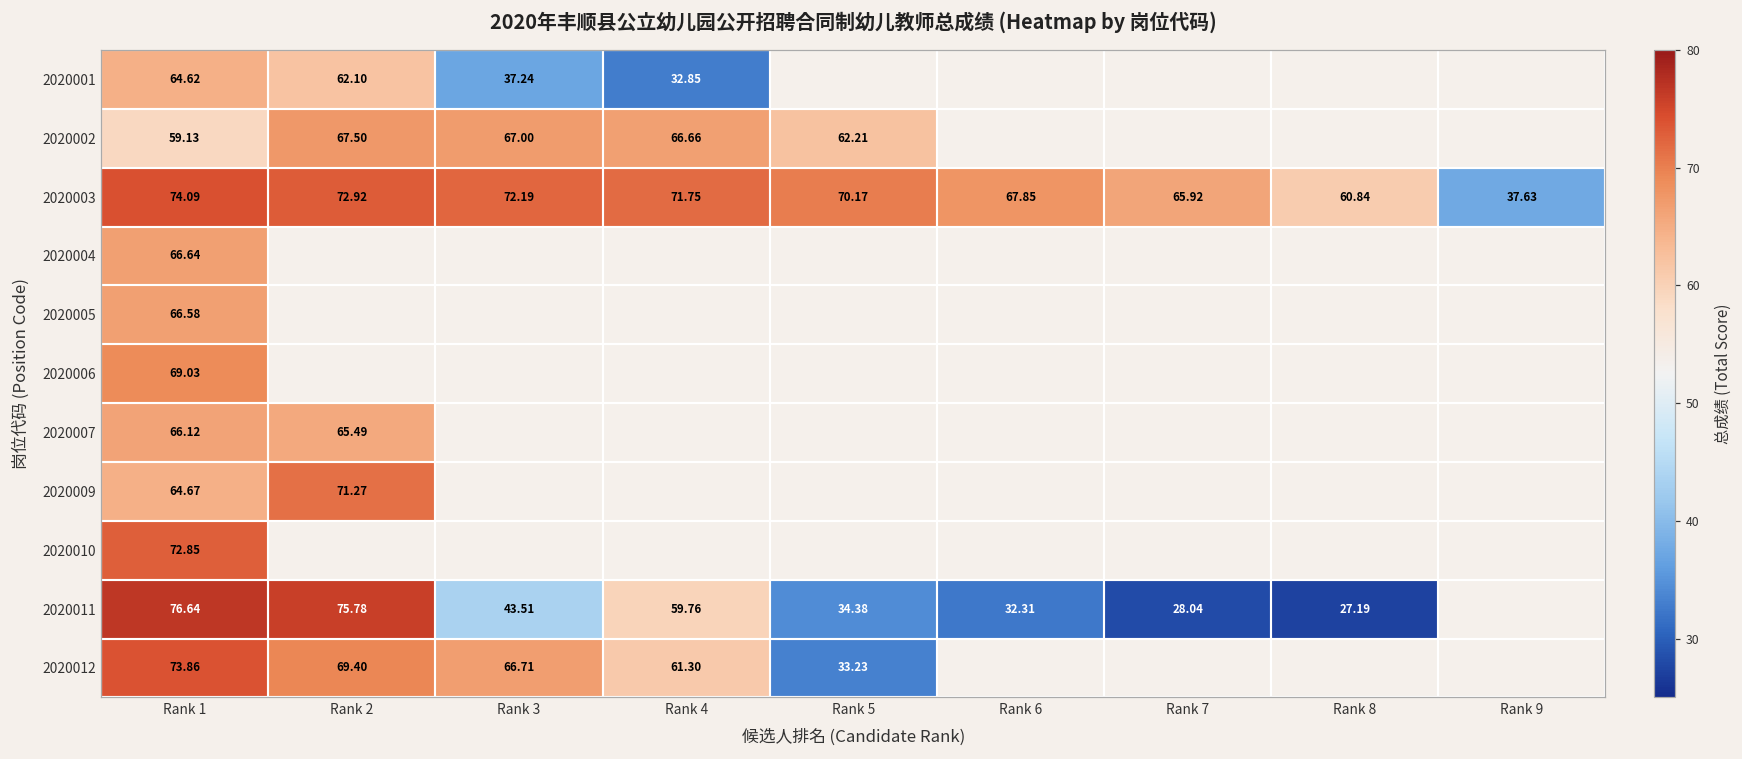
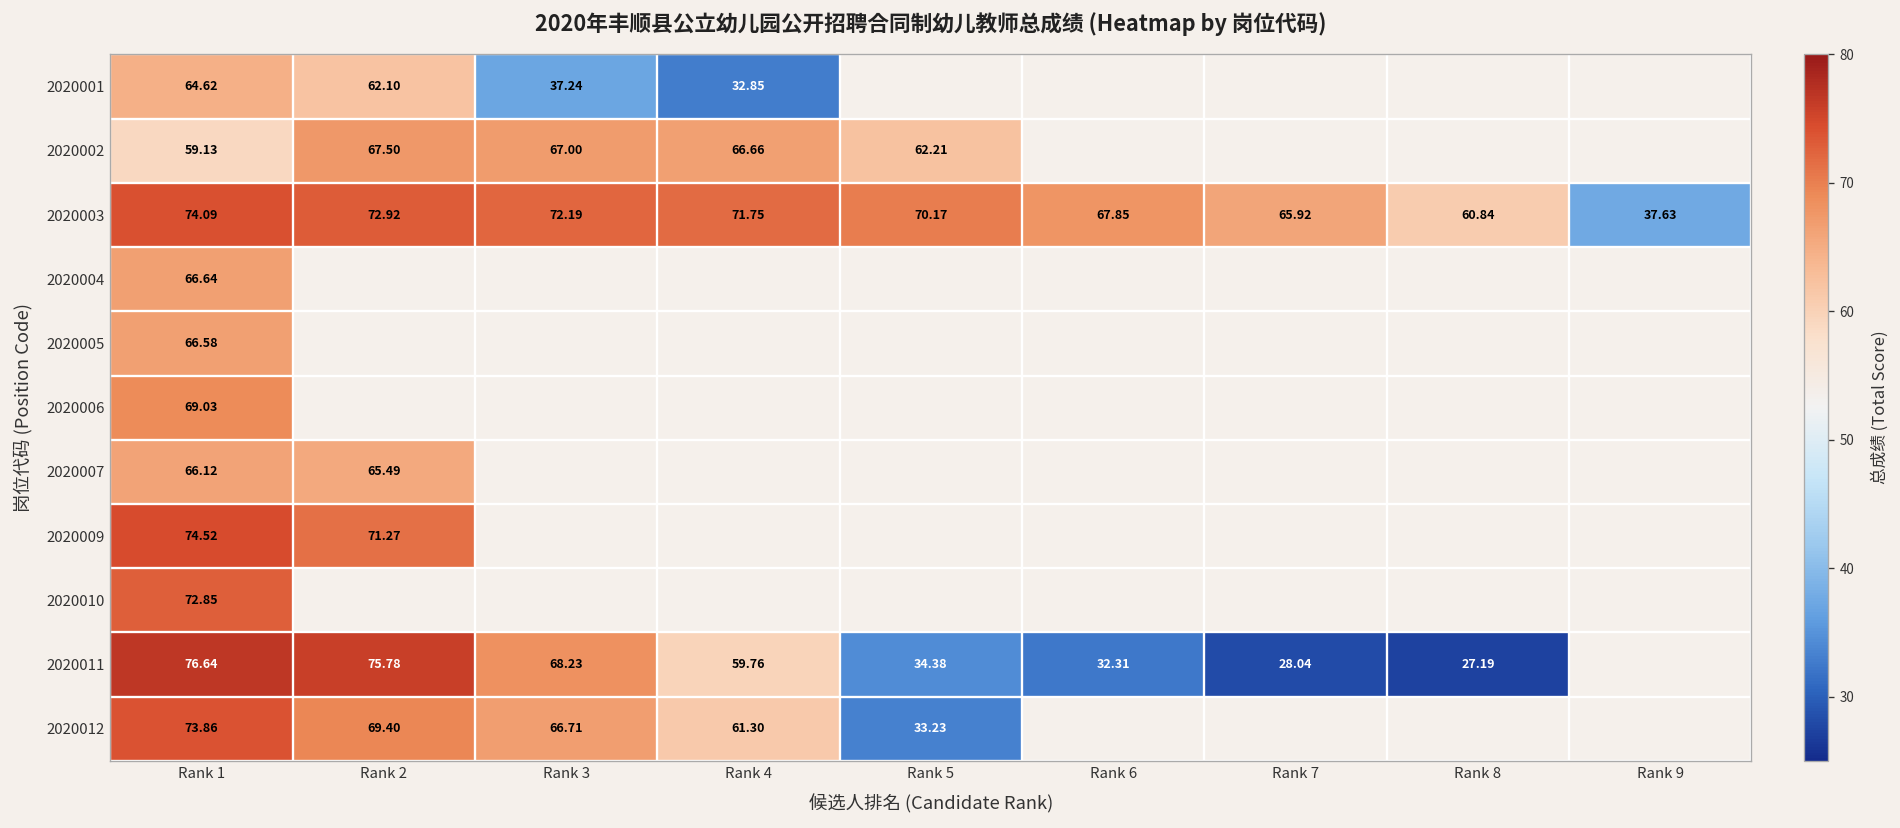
2020009, Rank 1: 64.67 -> 74.52
2020011, Rank 3: 43.51 -> 68.23
